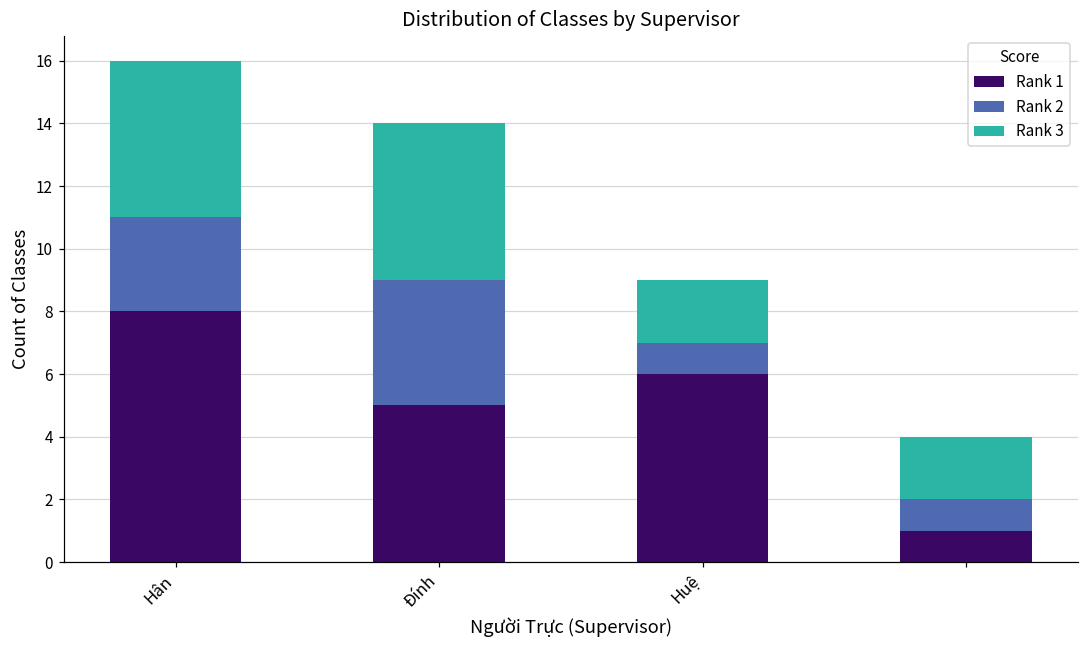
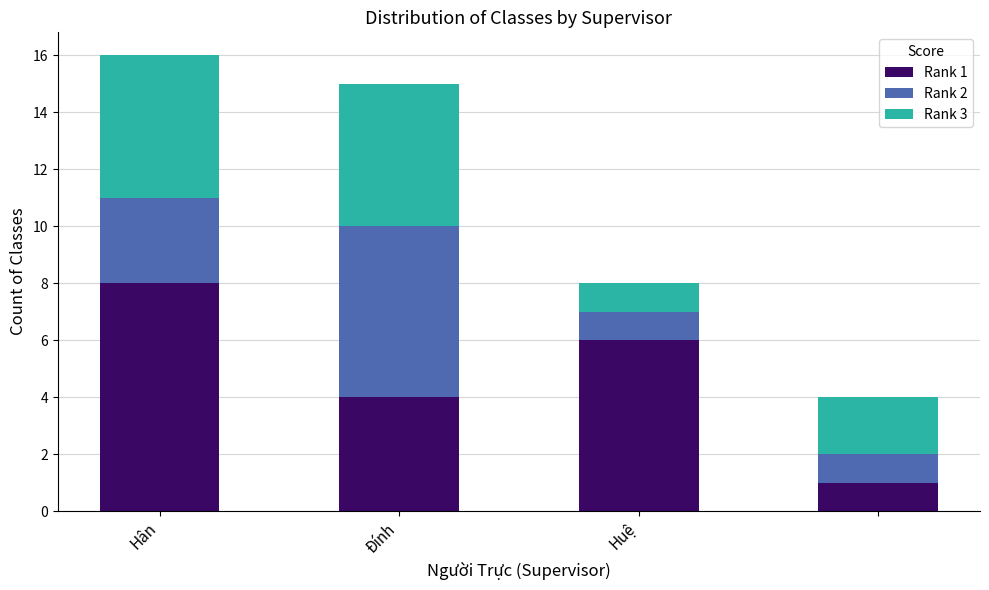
Rank 1, Đính: 5 -> 4
Rank 2, Đính: 4 -> 6
Rank 3, Huệ: 2 -> 1
